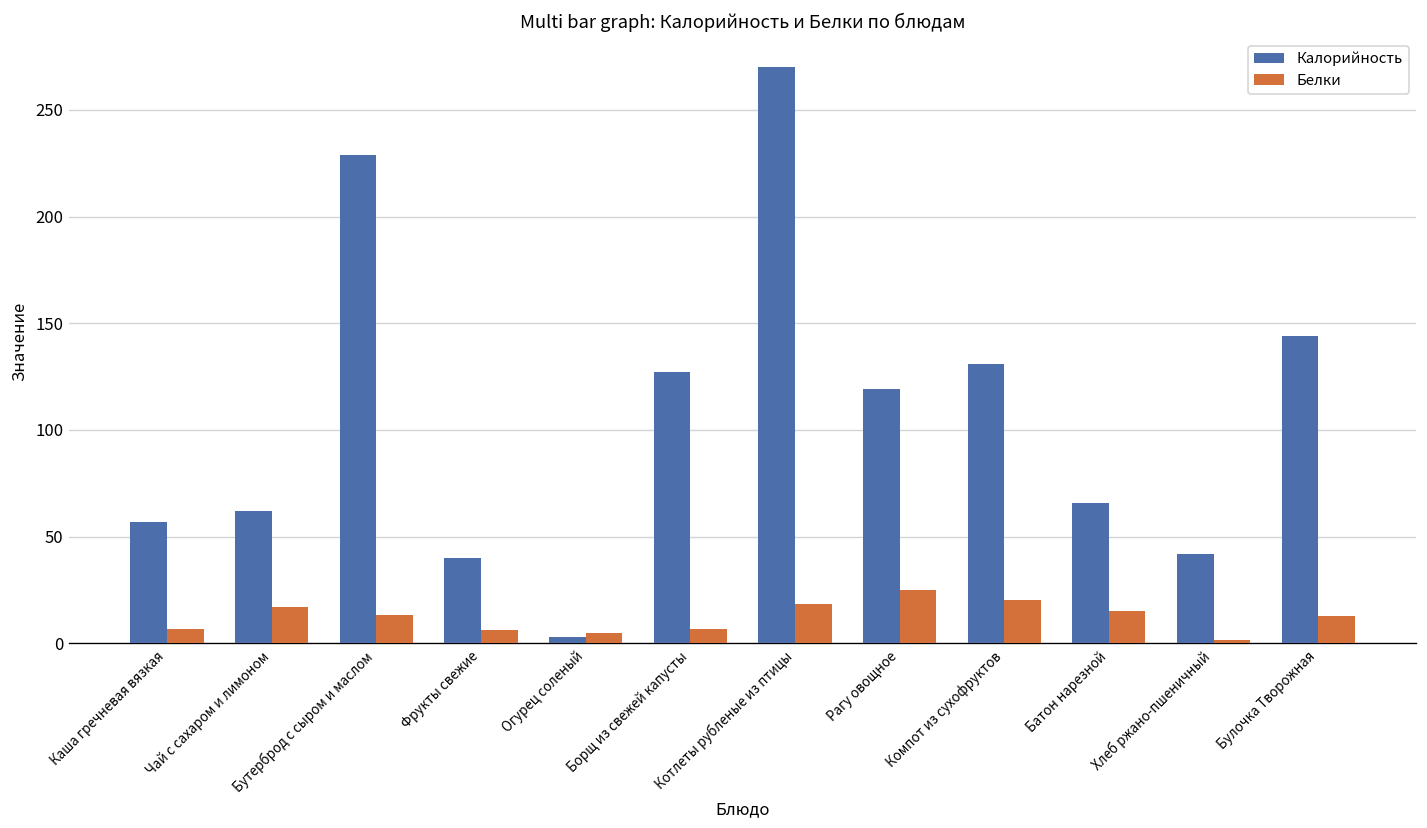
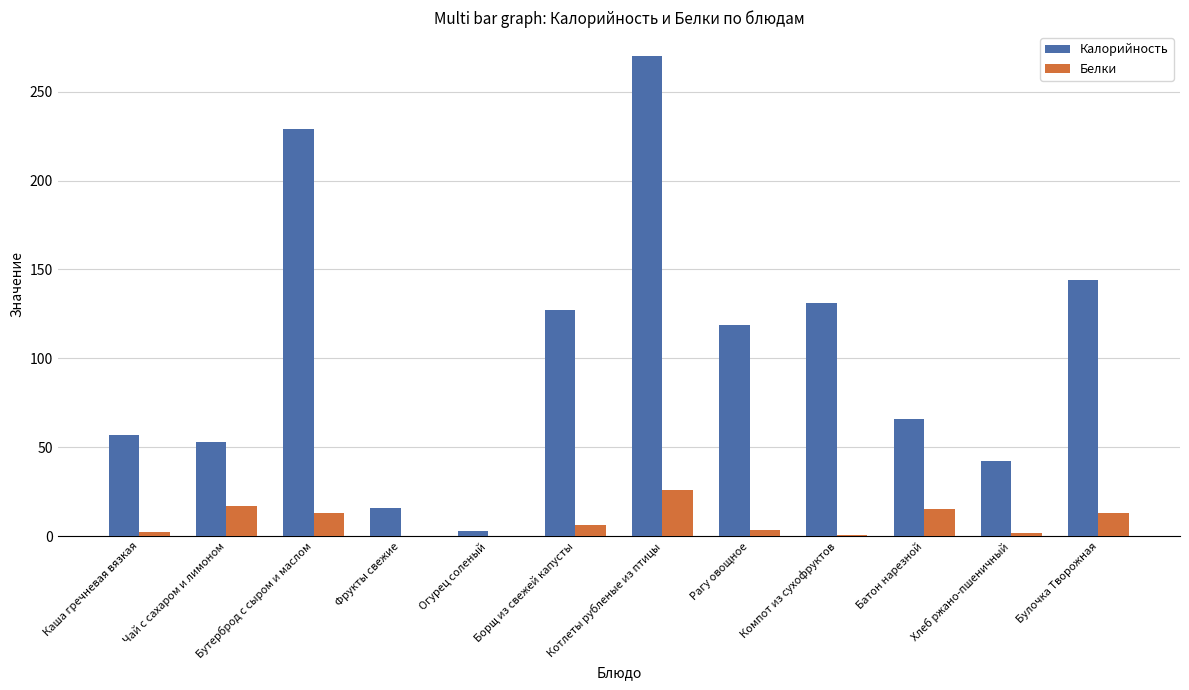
Белки, Каша гречневая вязкая: 7 -> 2
Калорийность, Чай с сахаром и лимоном: 62 -> 53
Калорийность, Фрукты свежие: 40 -> 16
Белки, Фрукты свежие: 6 -> 0
Белки, Огурец соленый: 5 -> 0
Белки, Котлеты рубленые из птицы: 19 -> 26
Белки, Рагу овощное: 25 -> 4
Белки, Компот из сухофруктов: 20 -> 1
